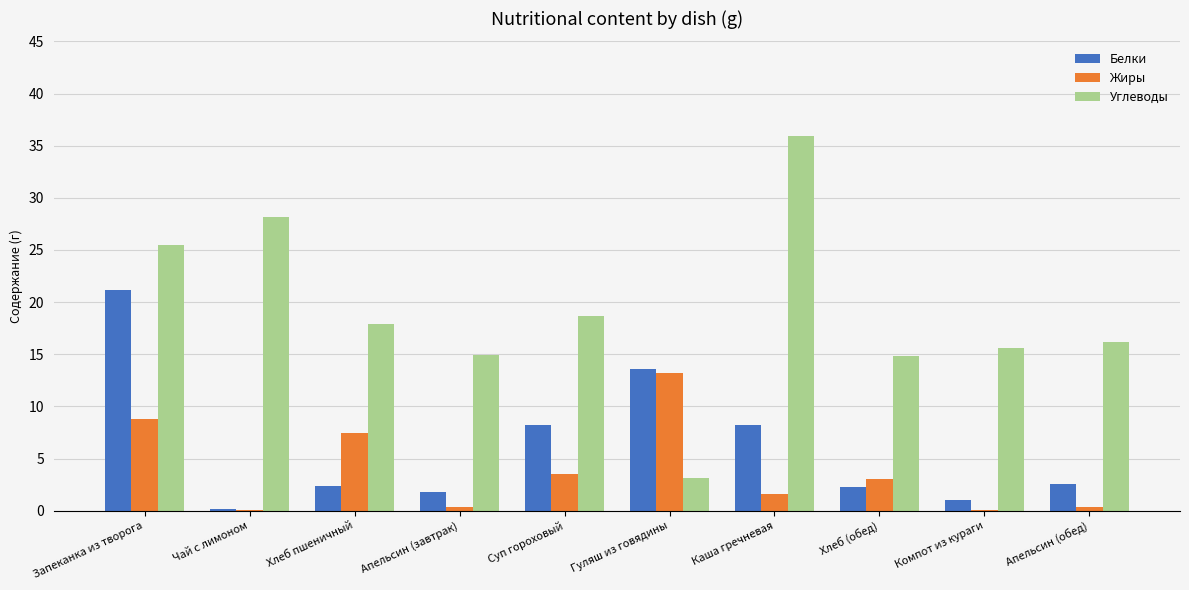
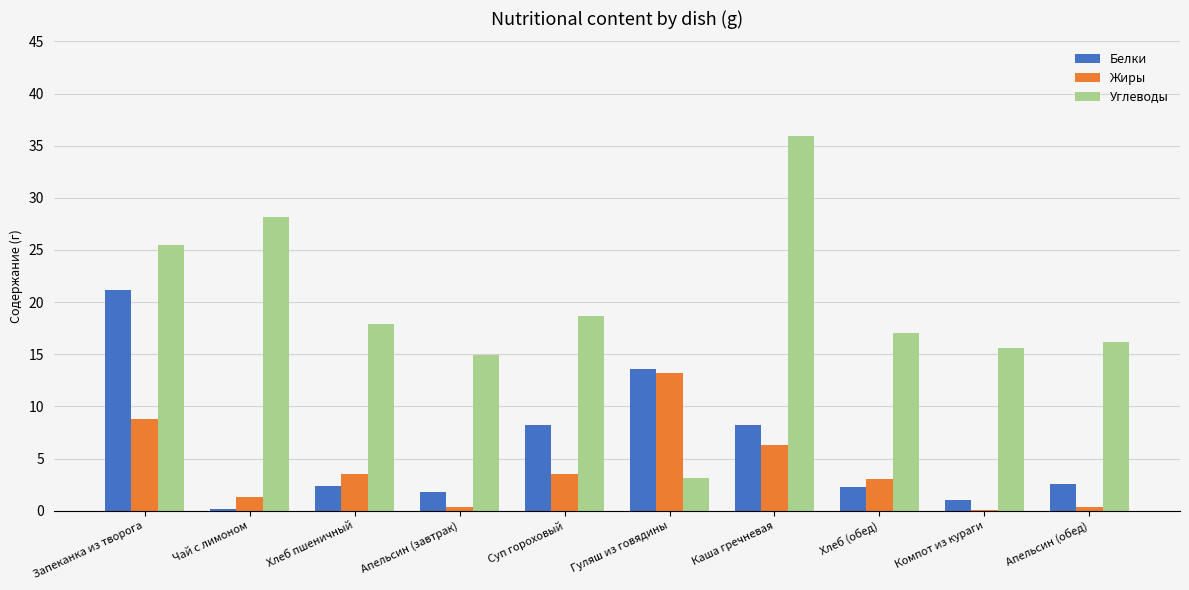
Жиры, Чай с лимоном: 0.1 -> 1.3
Жиры, Хлеб пшеничный: 7.5 -> 3.5
Жиры, Каша гречневая: 1.6 -> 6.3
Углеводы, Хлеб (обед): 14.8 -> 17.0
